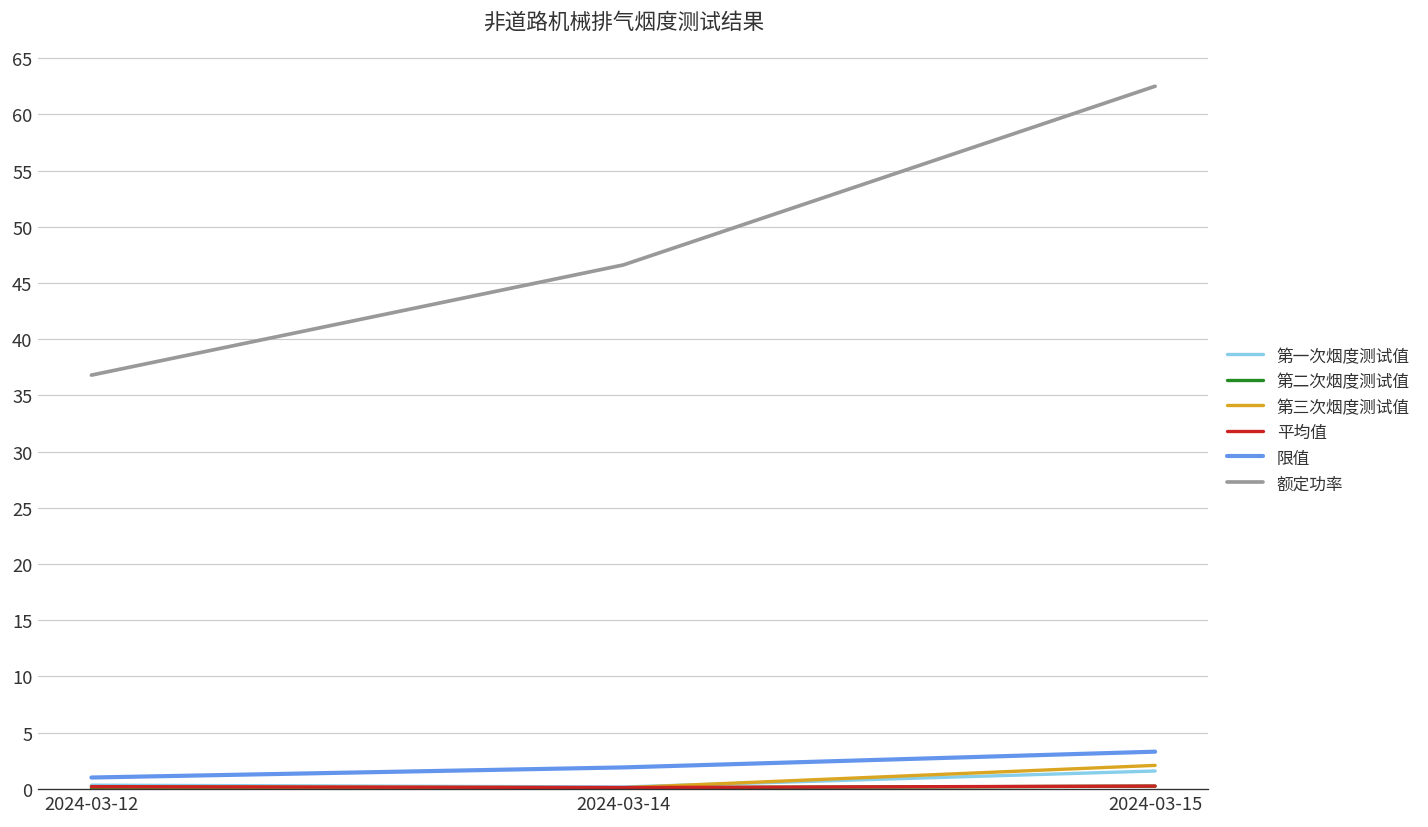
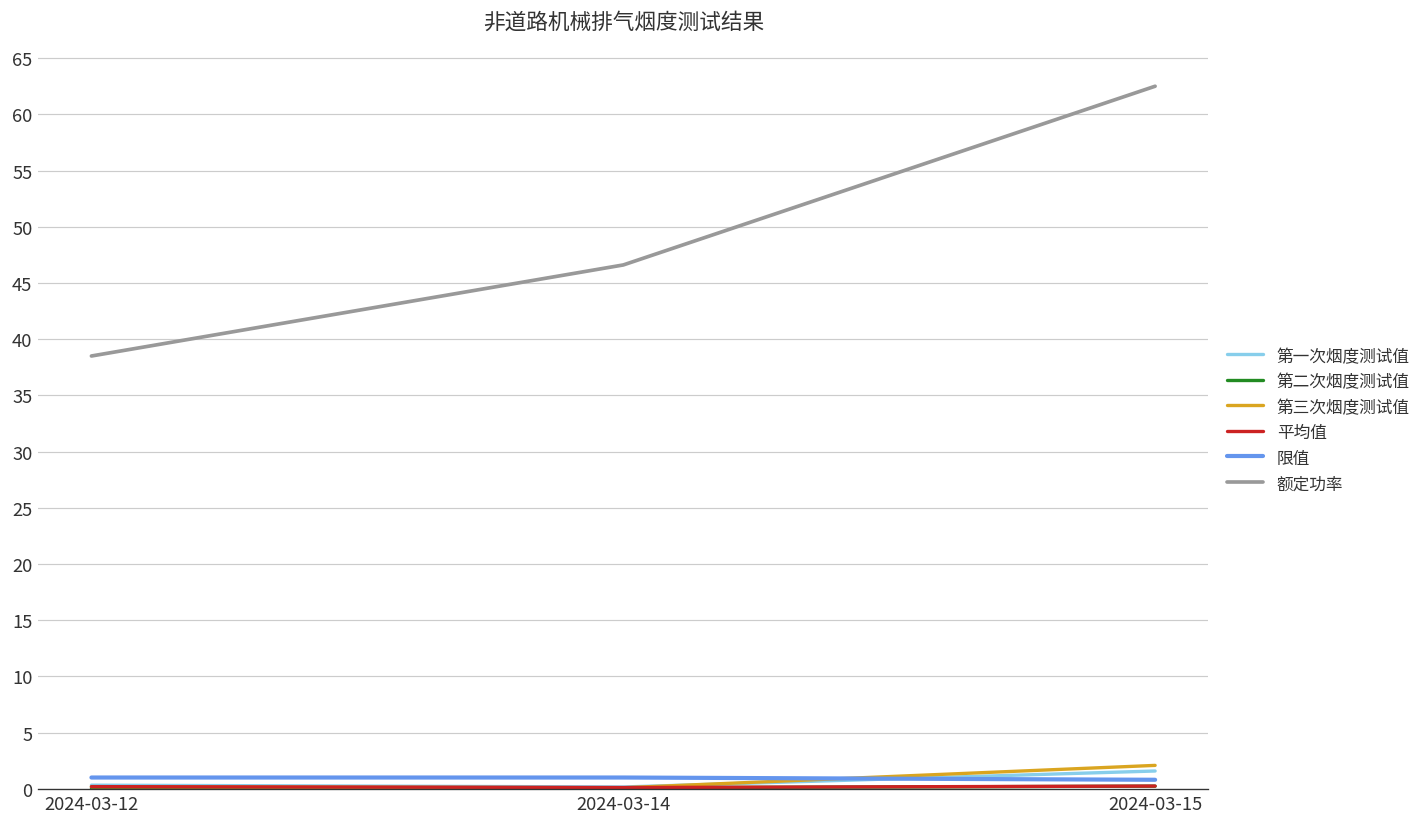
额定功率, 2024-03-12: 37 -> 39
限值, 2024-03-14: 2 -> 1
限值, 2024-03-15: 3 -> 1
